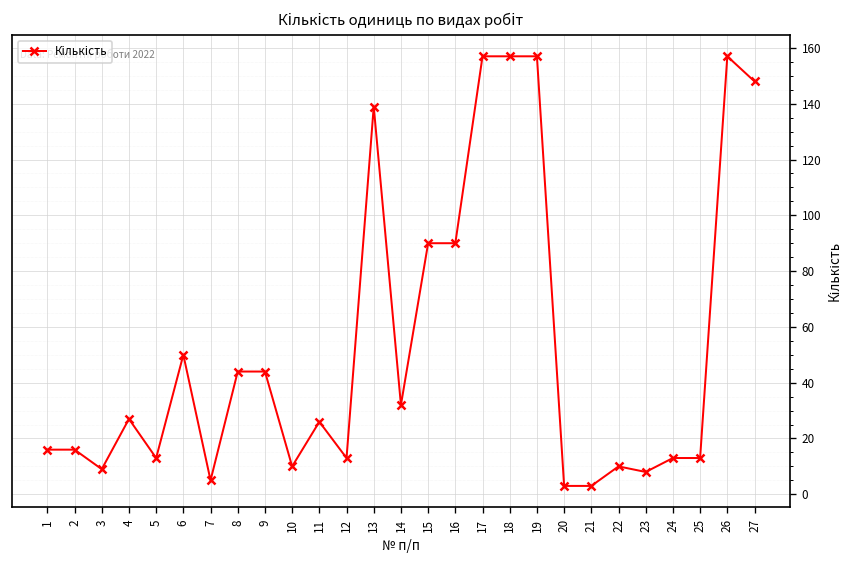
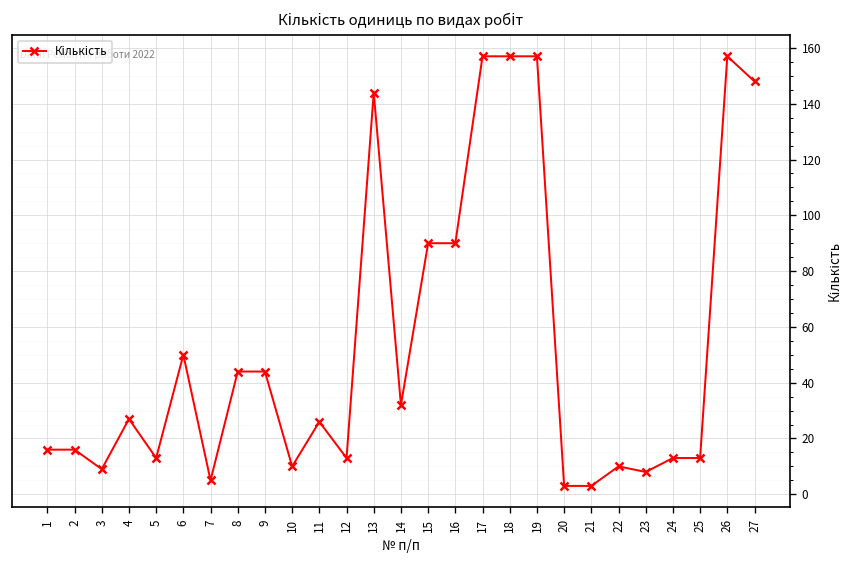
13: 139 -> 144
